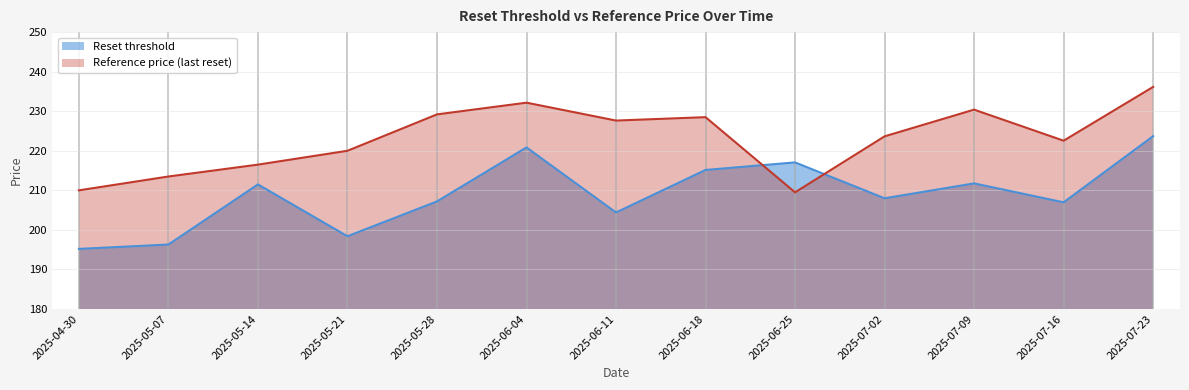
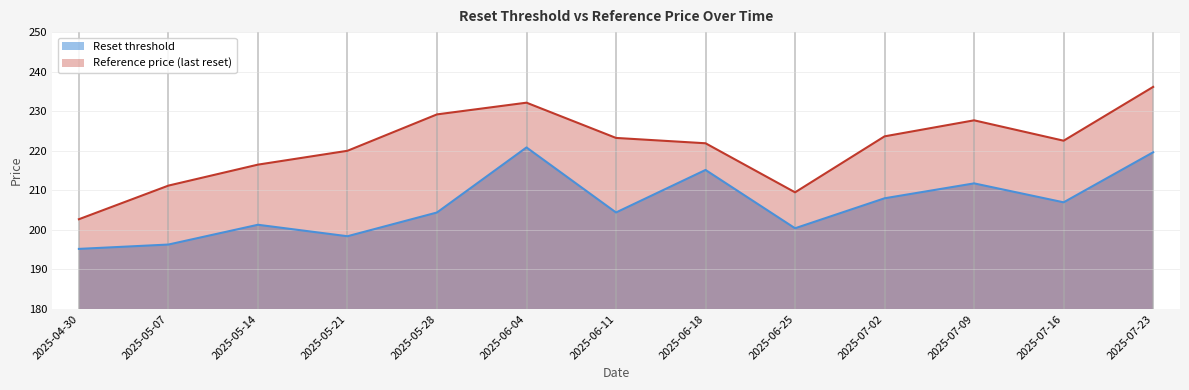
Reference price (last reset), 2025-04-30: 210 -> 203
Reference price (last reset), 2025-05-07: 214 -> 211
Reset threshold, 2025-05-14: 212 -> 201
Reset threshold, 2025-05-28: 207 -> 204
Reference price (last reset), 2025-06-11: 228 -> 223
Reference price (last reset), 2025-06-18: 229 -> 222
Reset threshold, 2025-06-25: 217 -> 200
Reference price (last reset), 2025-07-09: 230 -> 228
Reset threshold, 2025-07-23: 224 -> 220
